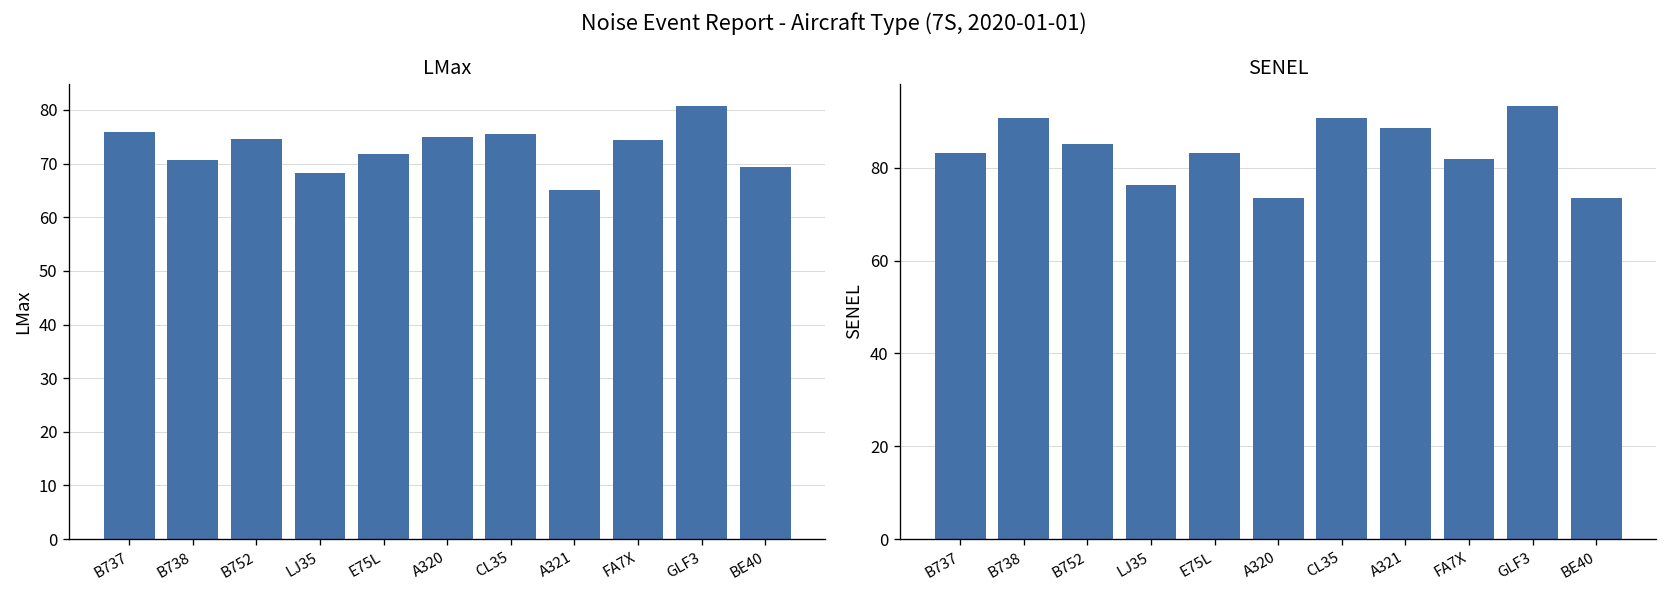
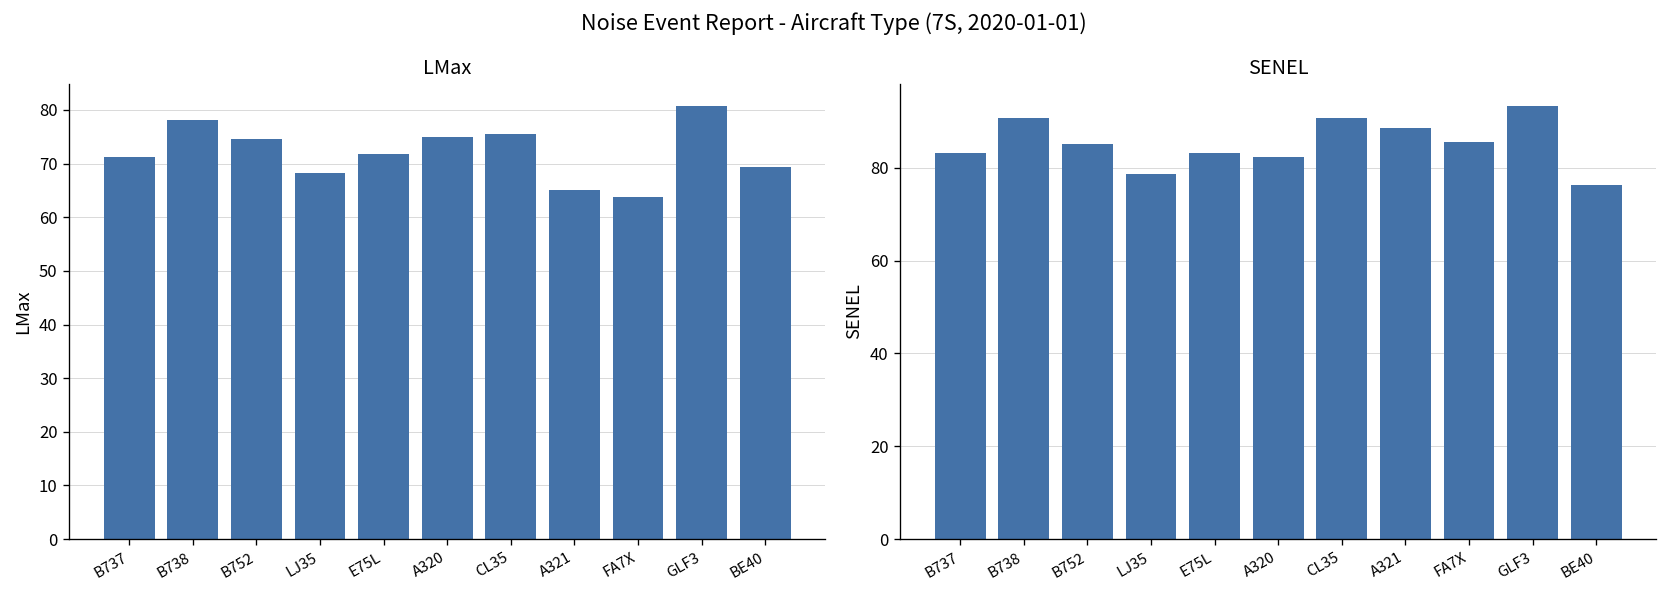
LMax, B737: 76 -> 71
LMax, B738: 71 -> 78
LMax, FA7X: 74 -> 64
SENEL, LJ35: 76 -> 79
SENEL, A320: 73 -> 82
SENEL, FA7X: 82 -> 86
SENEL, BE40: 73 -> 76
